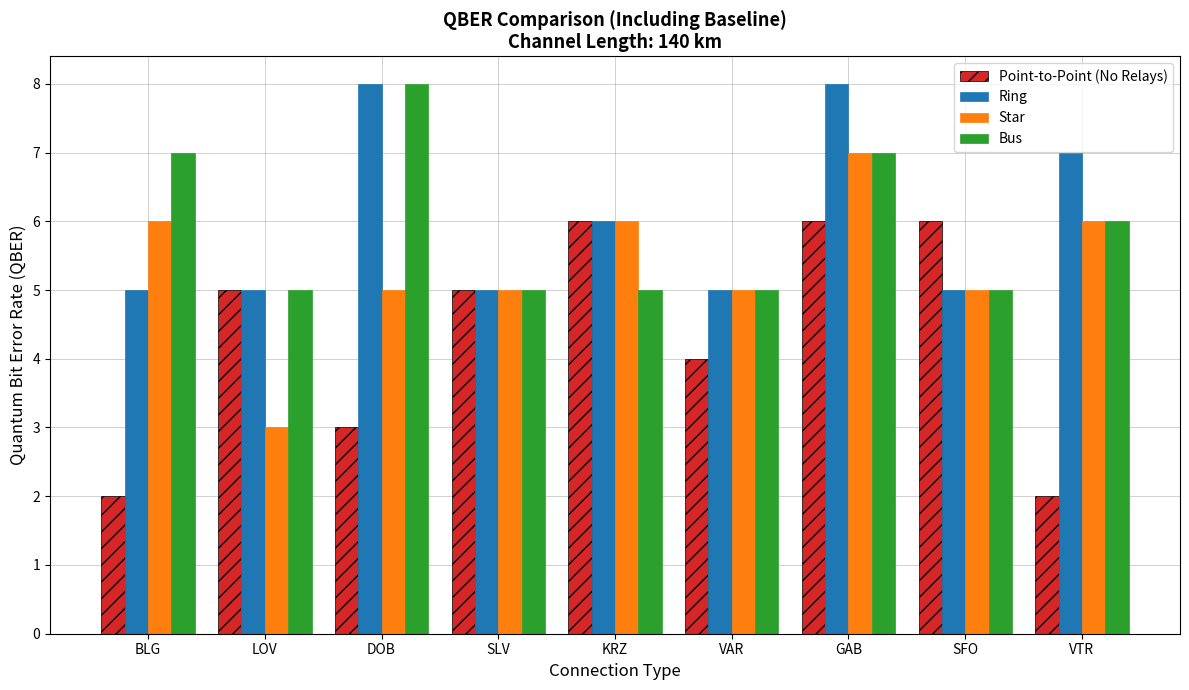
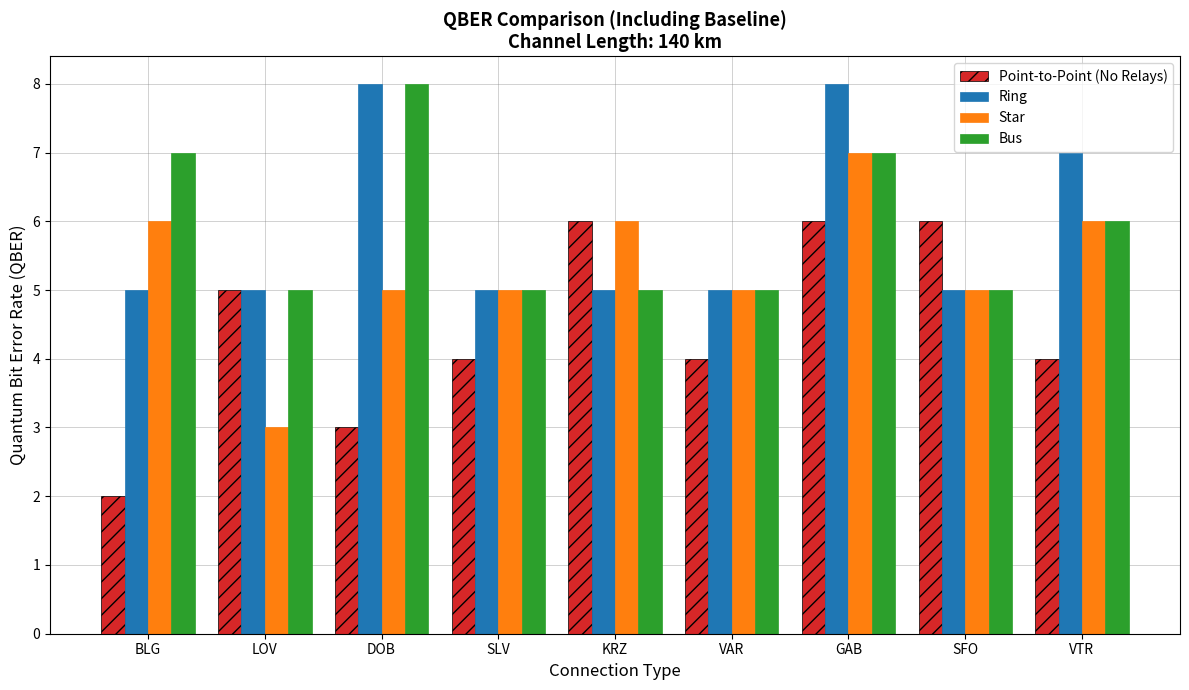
Point-to-Point (No Relays), SLV: 5 -> 4
Ring, KRZ: 6 -> 5
Point-to-Point (No Relays), VTR: 2 -> 4
